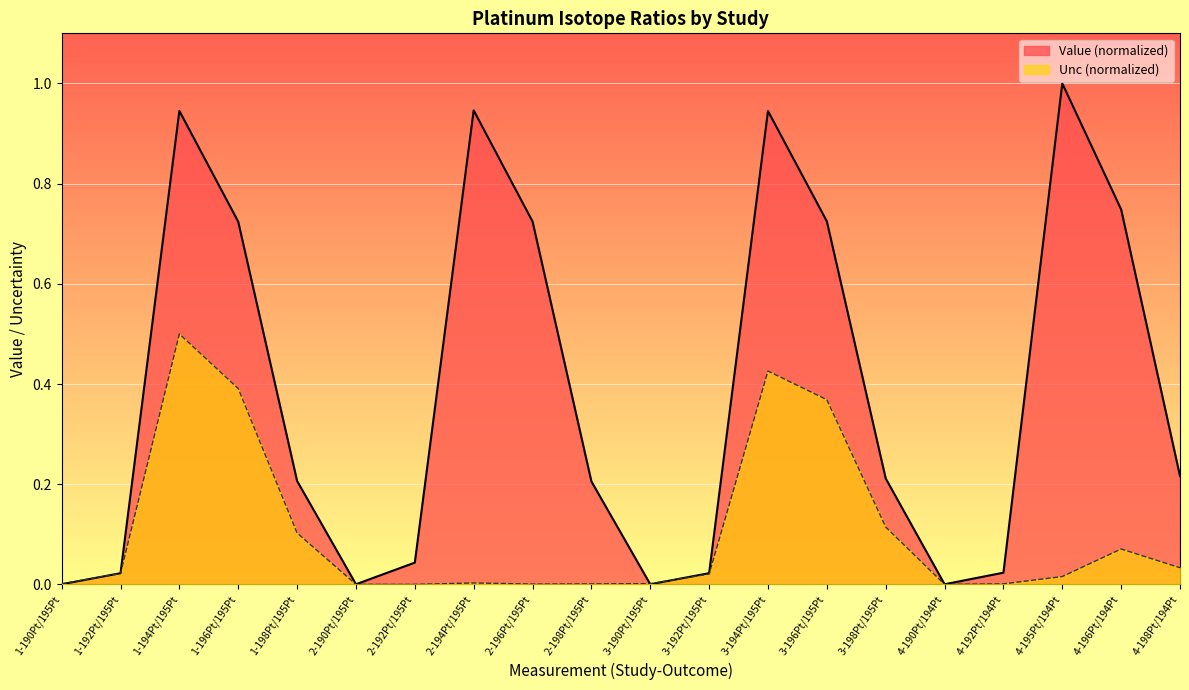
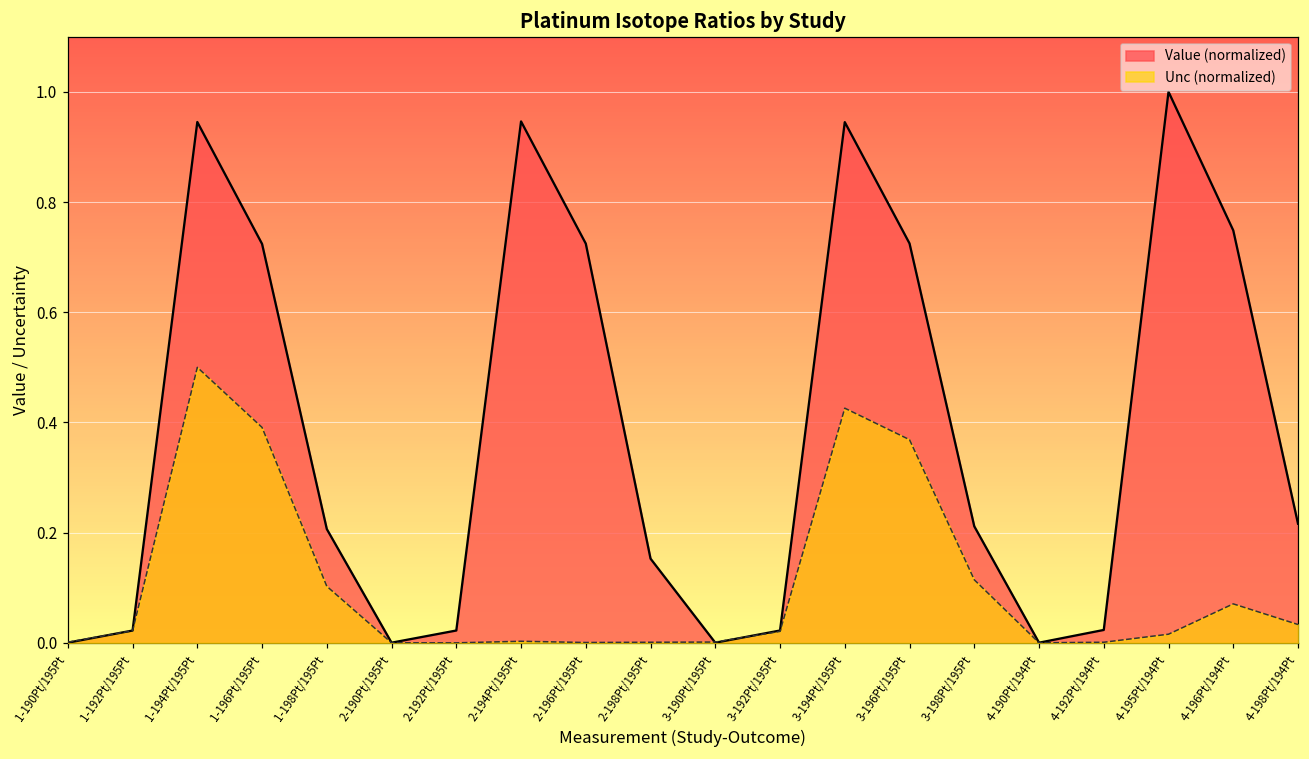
Value (normalized), 2-192Pt/195Pt: 0.04 -> 0.02
Value (normalized), 2-198Pt/195Pt: 0.21 -> 0.15
